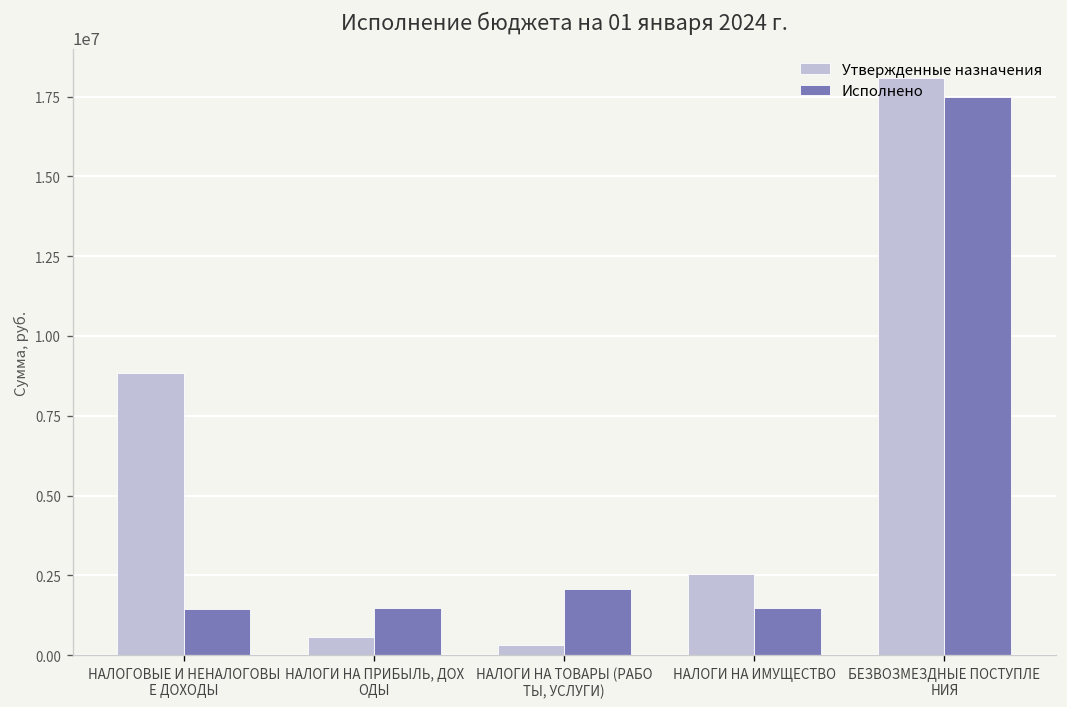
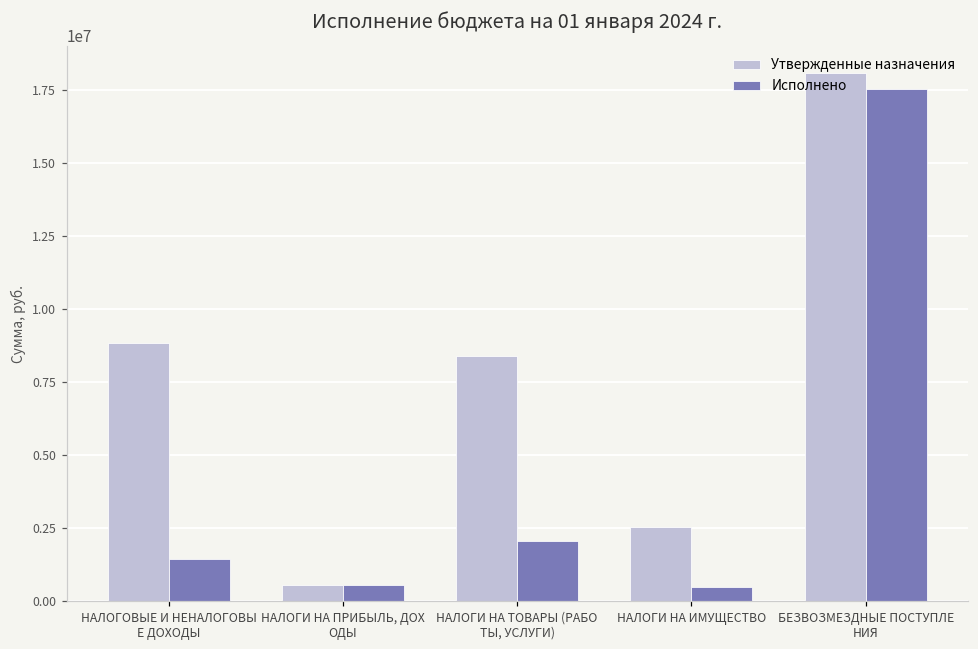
Исполнено, НАЛОГИ НА ПРИБЫЛЬ, ДОХ ОДЫ: 1500000 -> 600000
Утвержденные назначения, НАЛОГИ НА ТОВАРЫ (РАБО ТЫ, УСЛУГИ): 300000 -> 8400000
Исполнено, НАЛОГИ НА ИМУЩЕСТВО: 1500000 -> 500000
